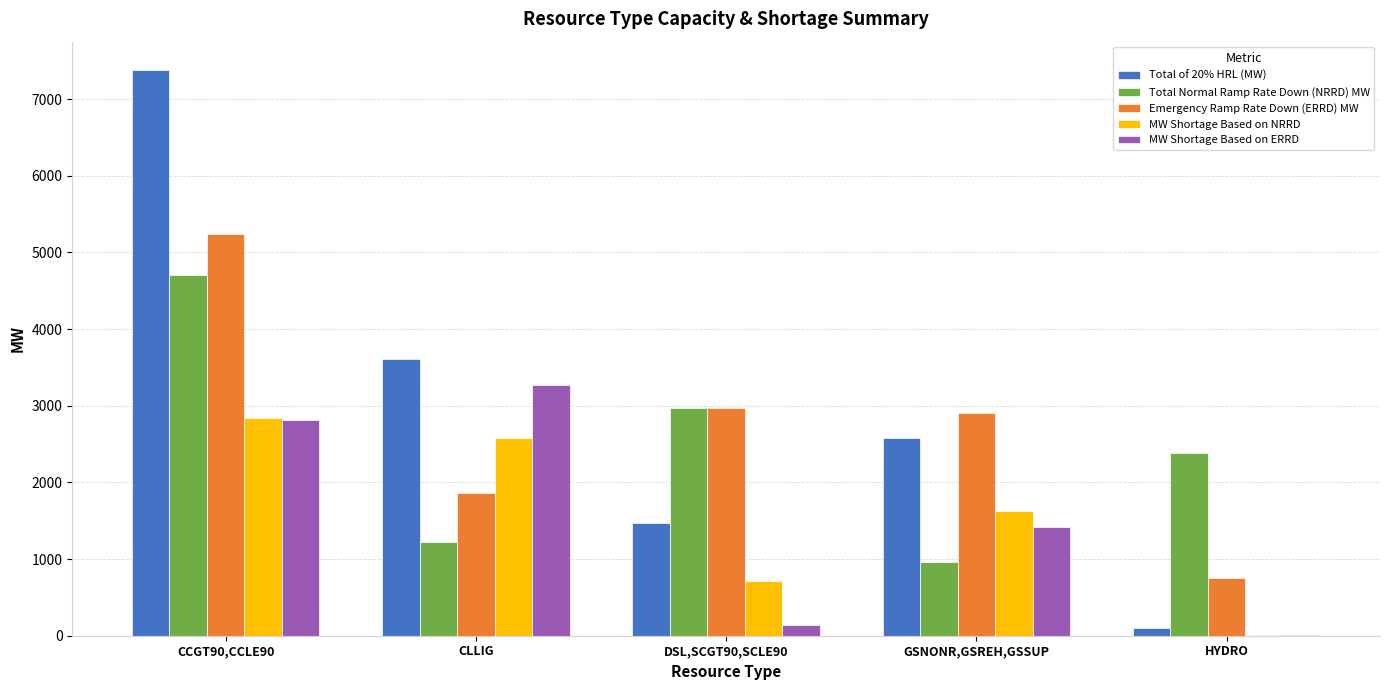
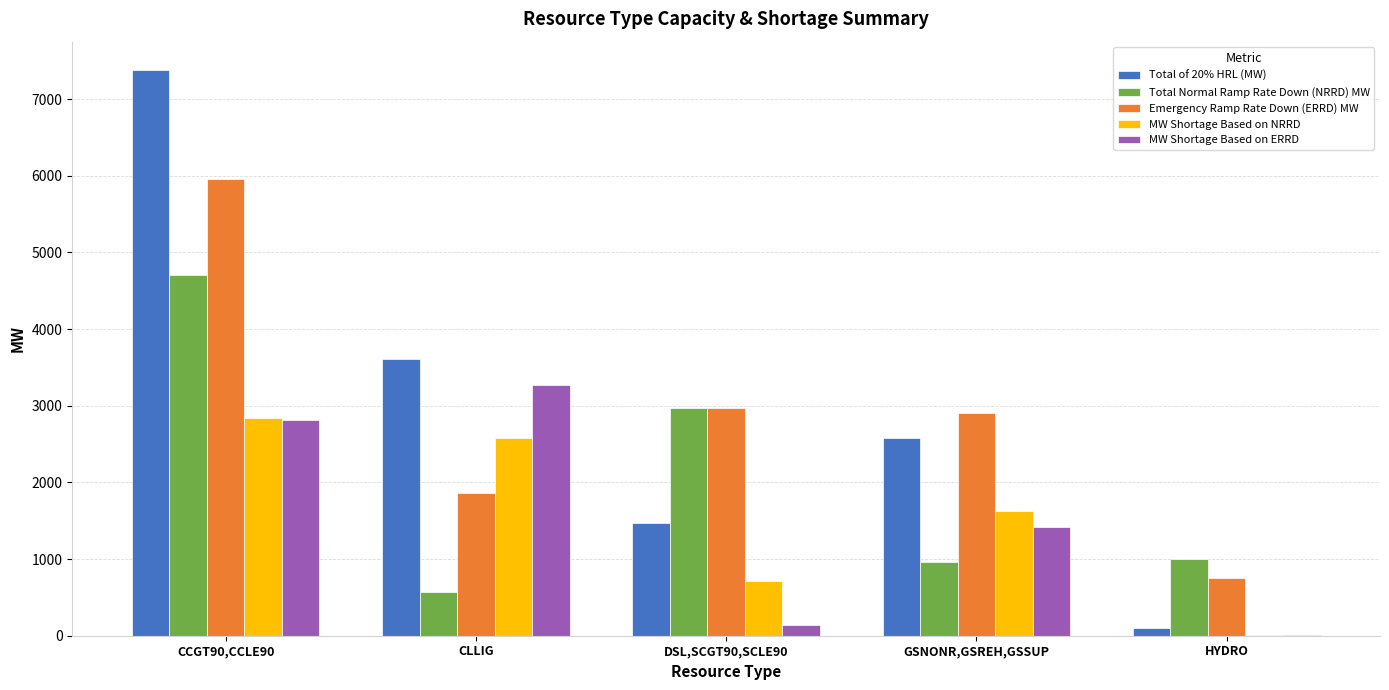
Emergency Ramp Rate Down (ERRD) MW, CCGT90,CCLE90: 5200 -> 6000
Total Normal Ramp Rate Down (NRRD) MW, CLLIG: 1200 -> 600
Total Normal Ramp Rate Down (NRRD) MW, HYDRO: 2400 -> 1000
